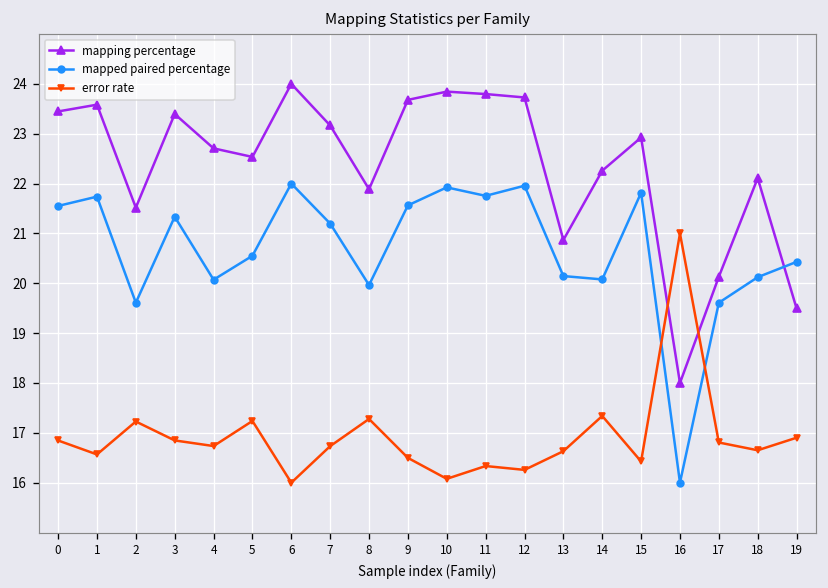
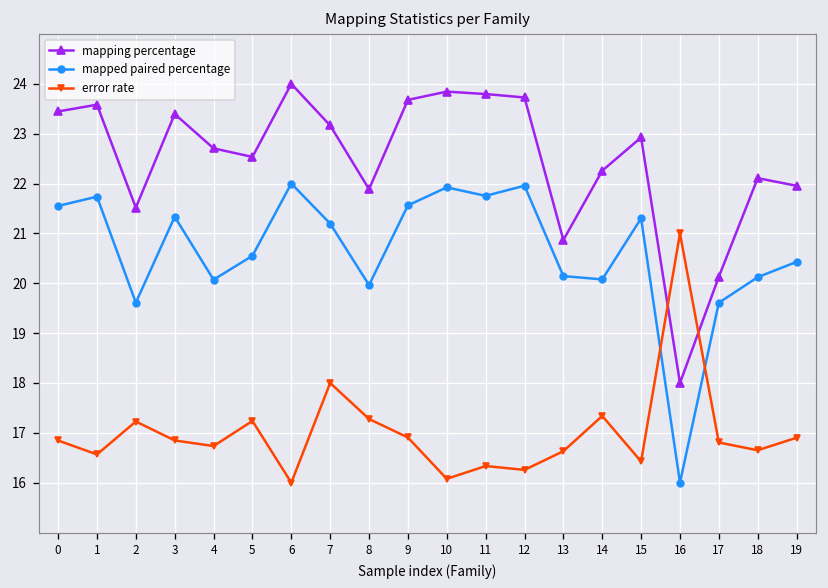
error rate, 7: 16.7 -> 18.0
error rate, 9: 16.5 -> 16.9
mapped paired percentage, 15: 21.8 -> 21.3
mapping percentage, 19: 19.5 -> 22.0
